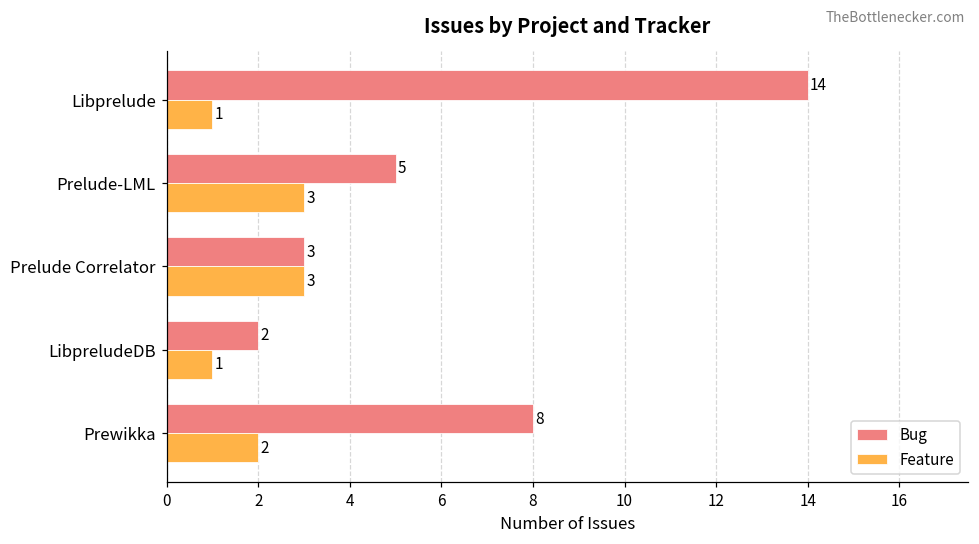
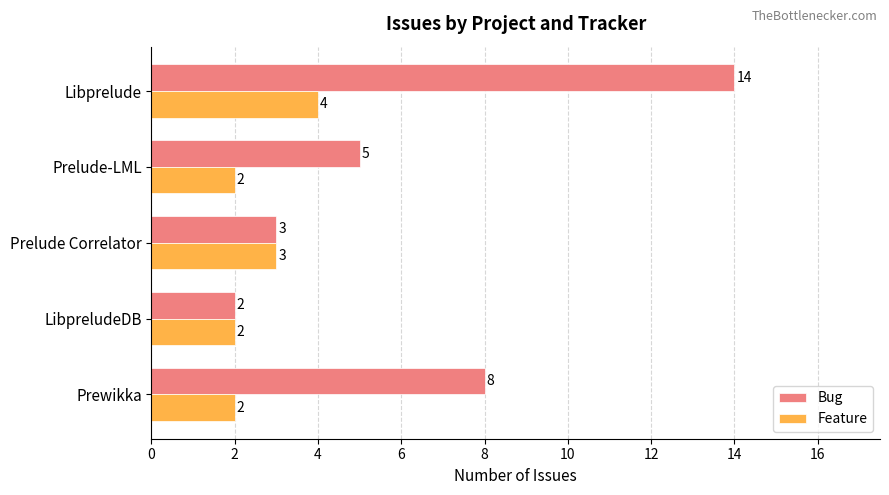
Feature, Libprelude: 1 -> 4
Feature, Prelude-LML: 3 -> 2
Feature, LibpreludeDB: 1 -> 2
